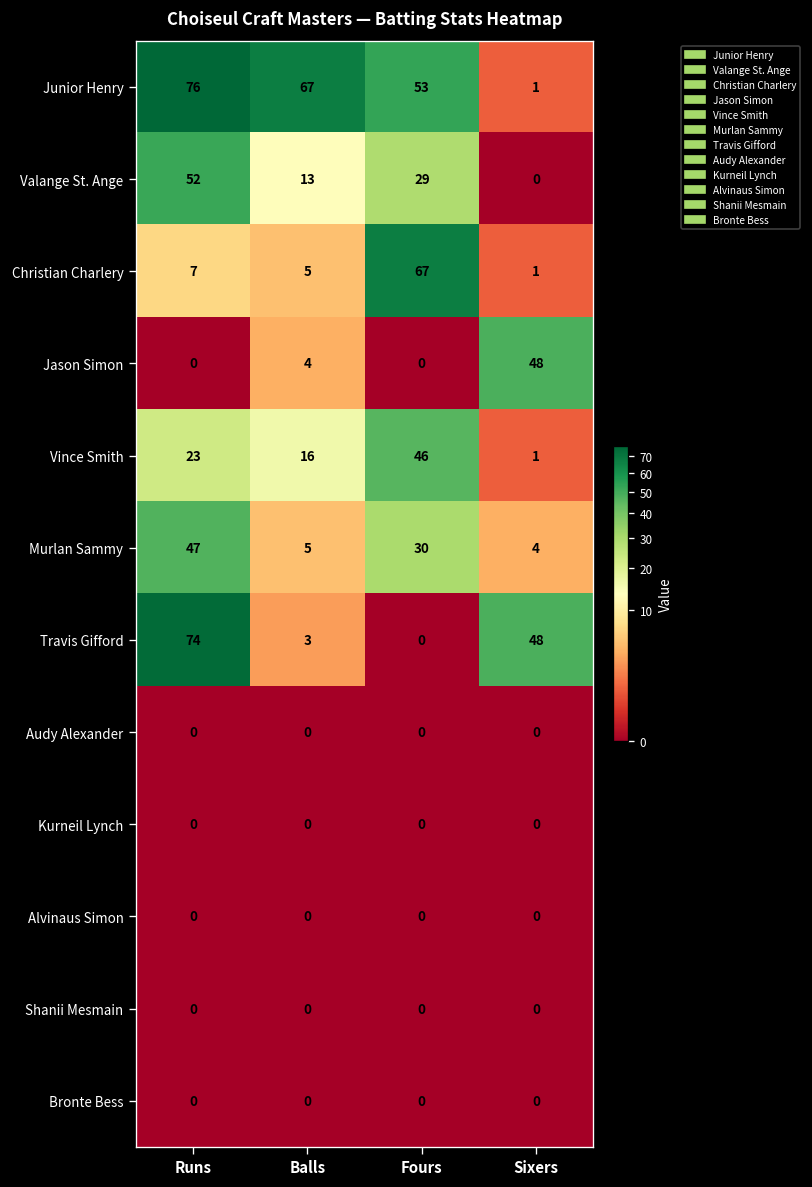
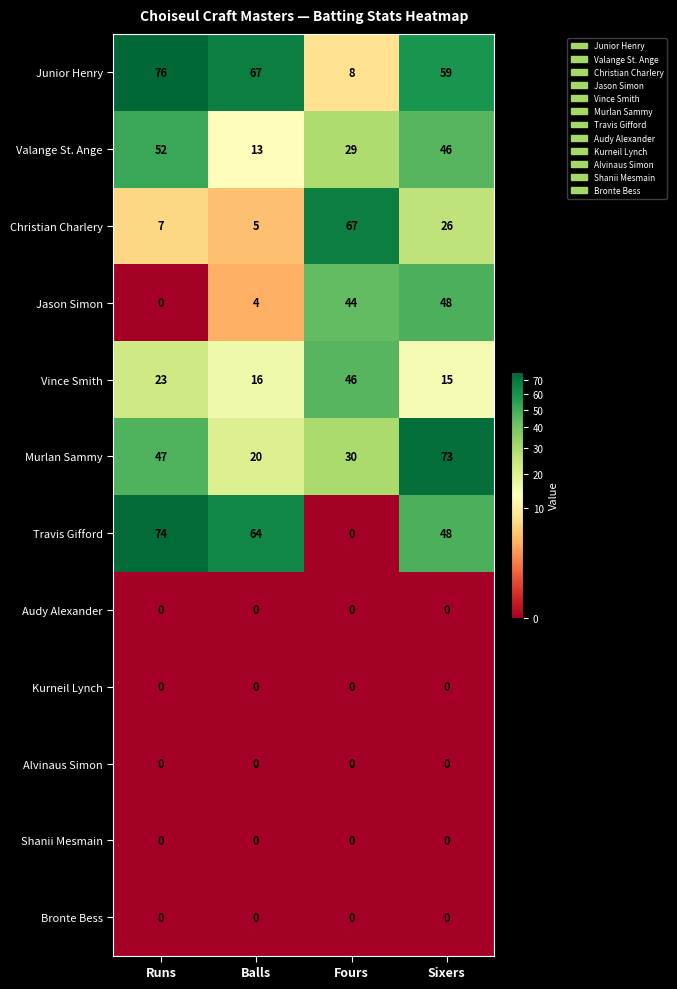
Junior Henry, Fours: 53 -> 8
Junior Henry, Sixers: 1 -> 59
Valange St. Ange, Sixers: 0 -> 46
Christian Charlery, Sixers: 1 -> 26
Jason Simon, Fours: 0 -> 44
Vince Smith, Sixers: 1 -> 15
Murlan Sammy, Balls: 5 -> 20
Murlan Sammy, Sixers: 4 -> 73
Travis Gifford, Balls: 3 -> 64
